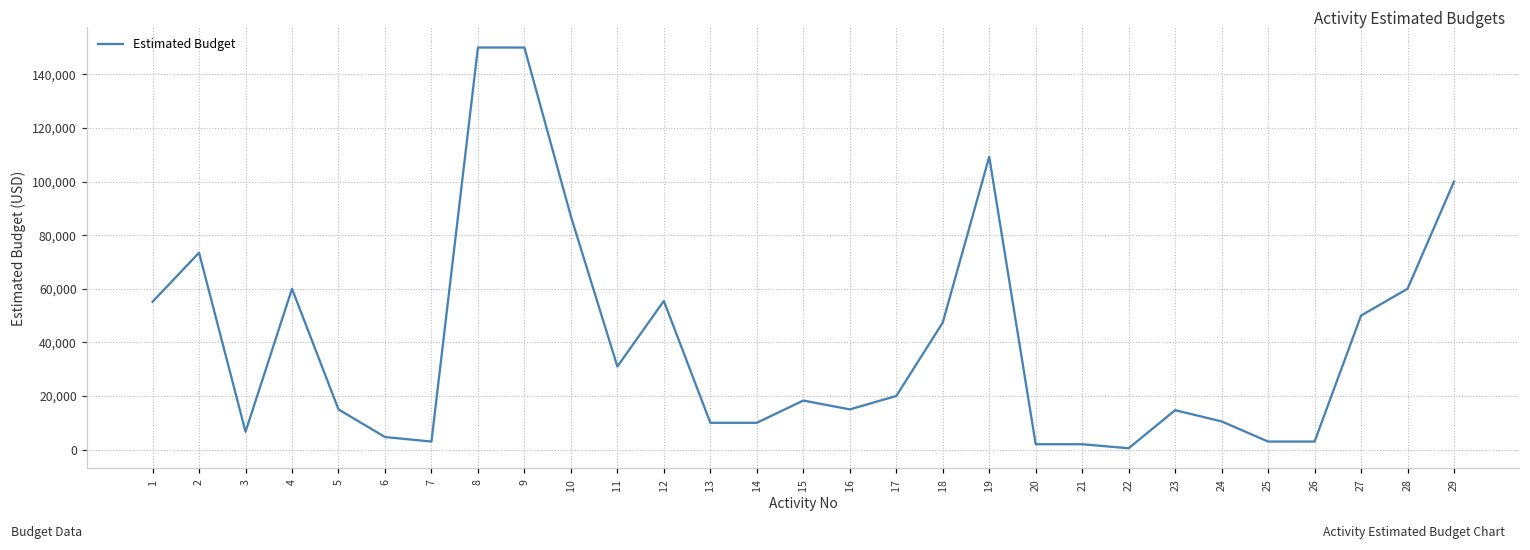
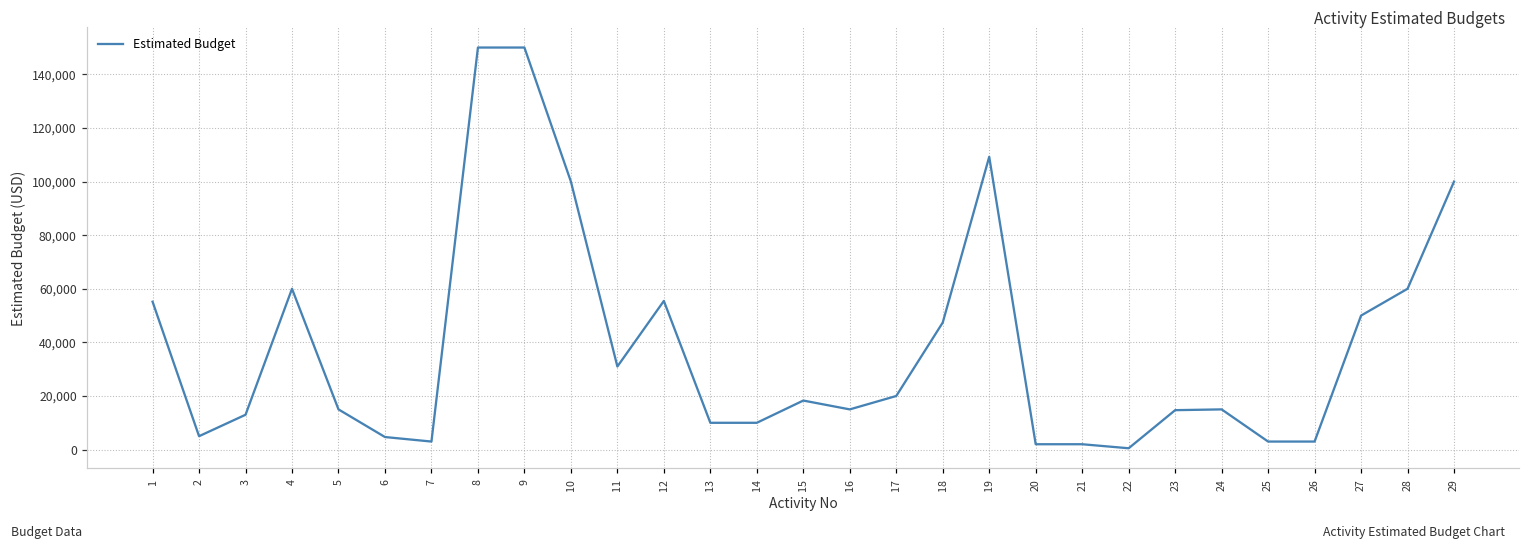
2: 73,000 -> 5,000
3: 7,000 -> 13,000
10: 87,000 -> 100,000
24: 11,000 -> 15,000
